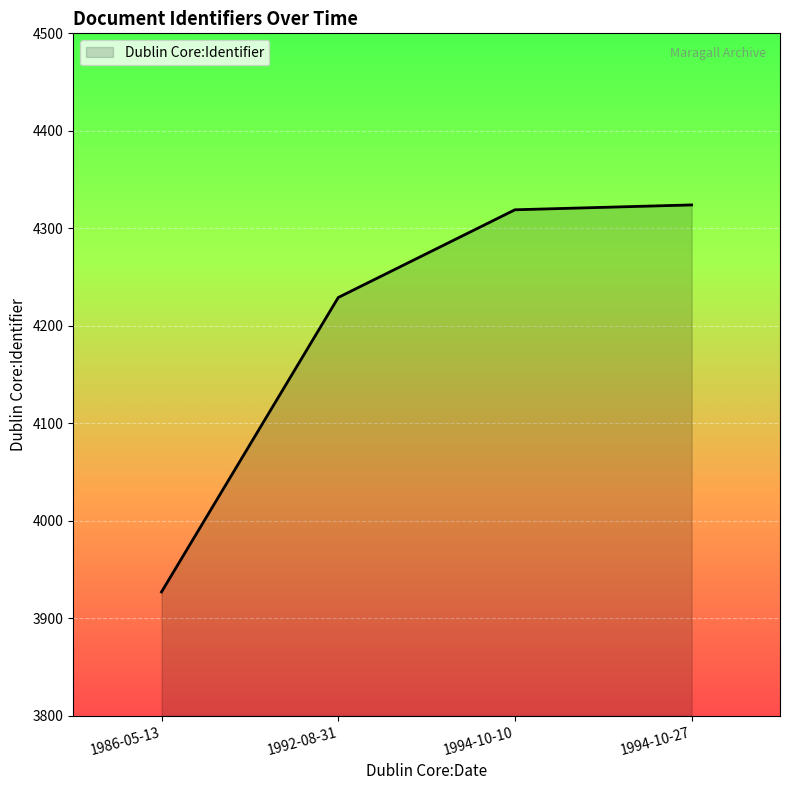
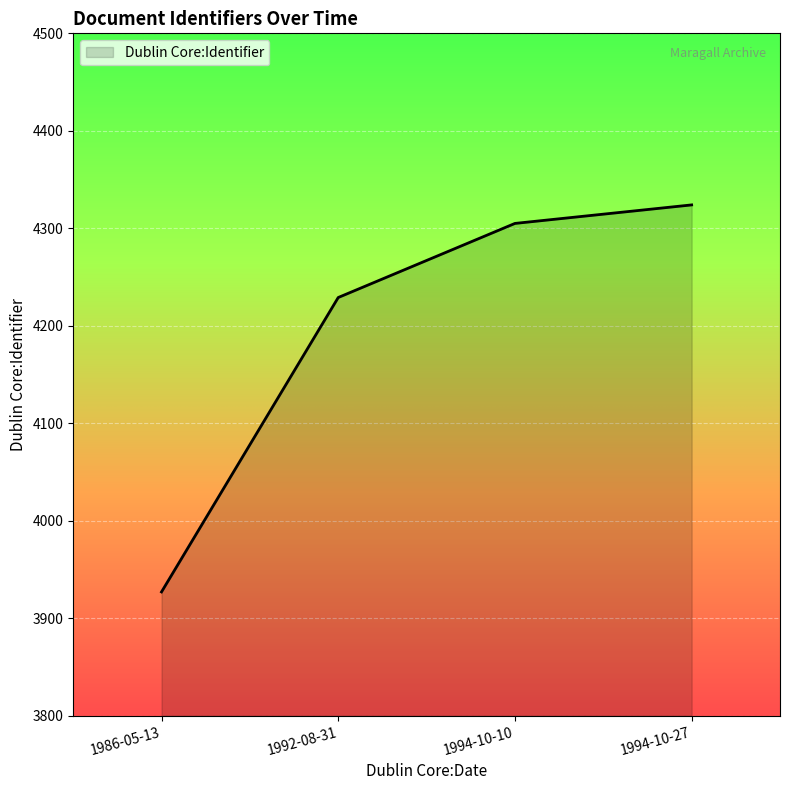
1994-10-10: 4320 -> 4310
